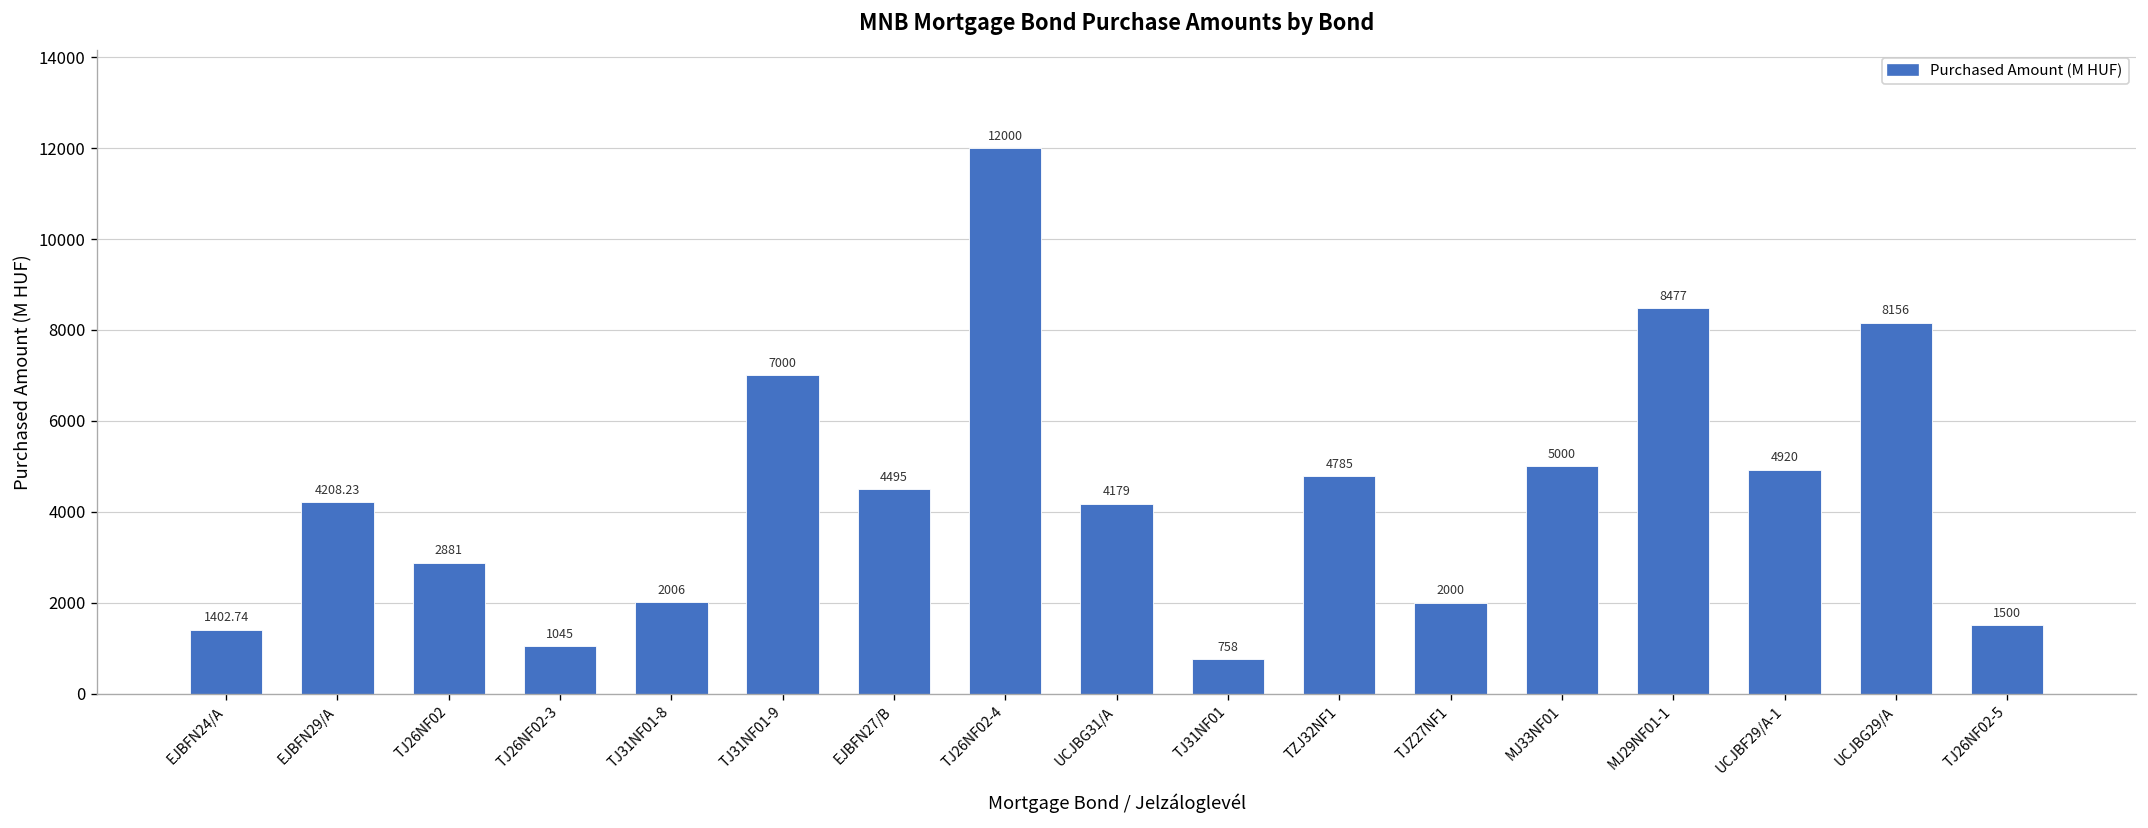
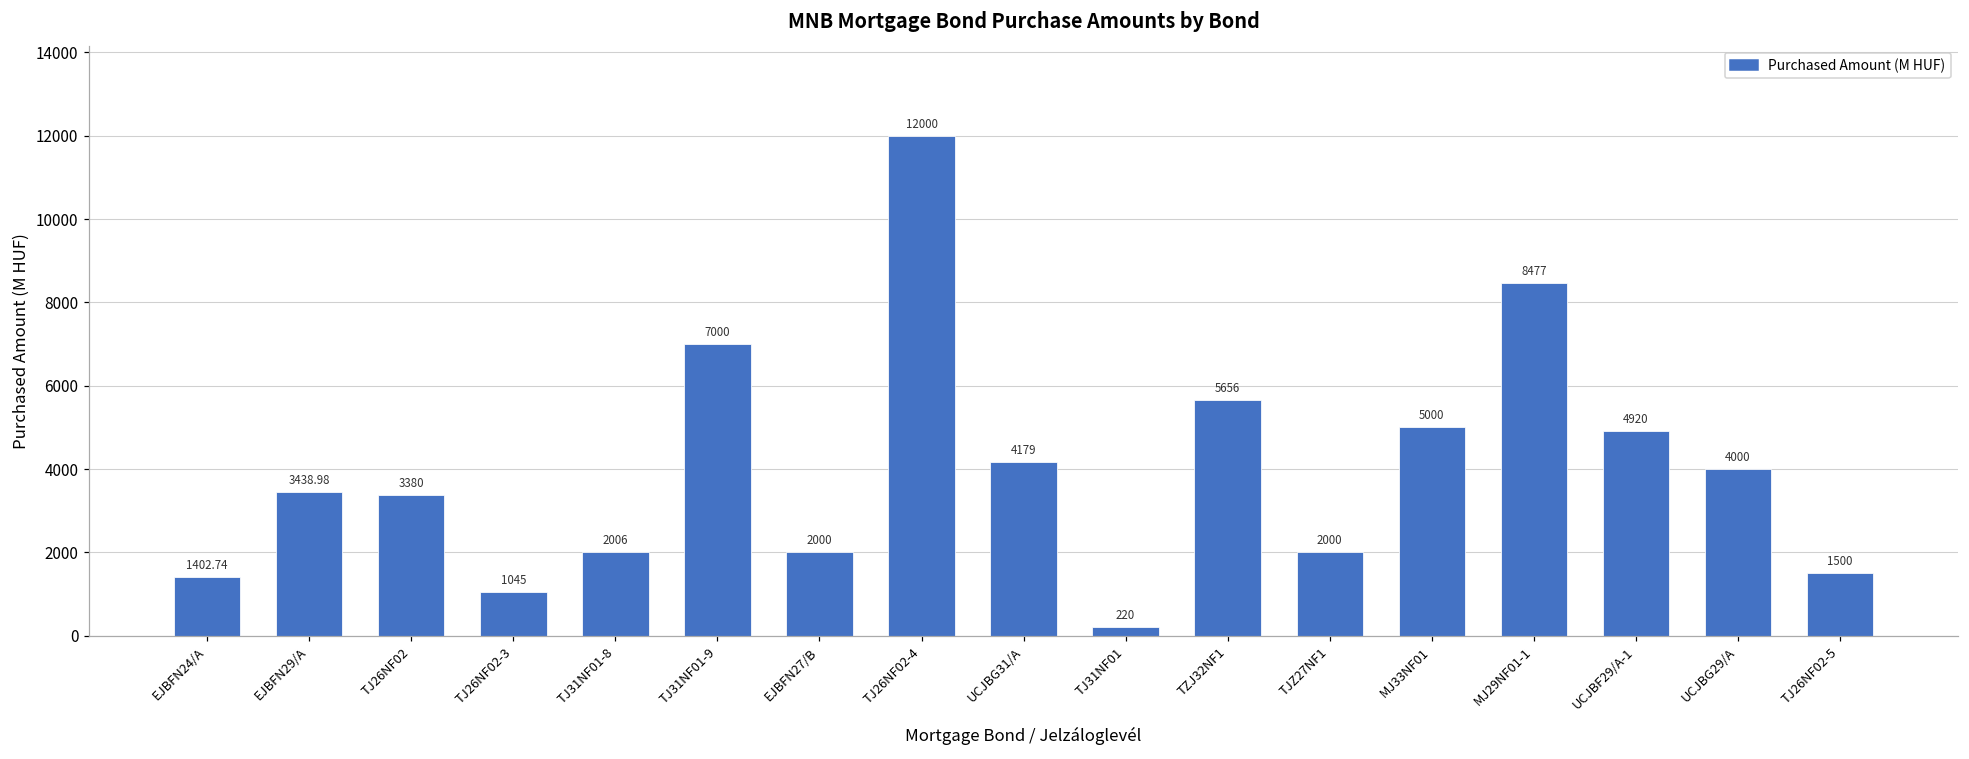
EJBFN29/A: 4208.23 -> 3438.98
TJ26NF02: 2881 -> 3380
EJBFN27/B: 4495 -> 2000
TJ31NF01: 758 -> 220
TZJ32NF1: 4785 -> 5656
UCJBG29/A: 8156 -> 4000
